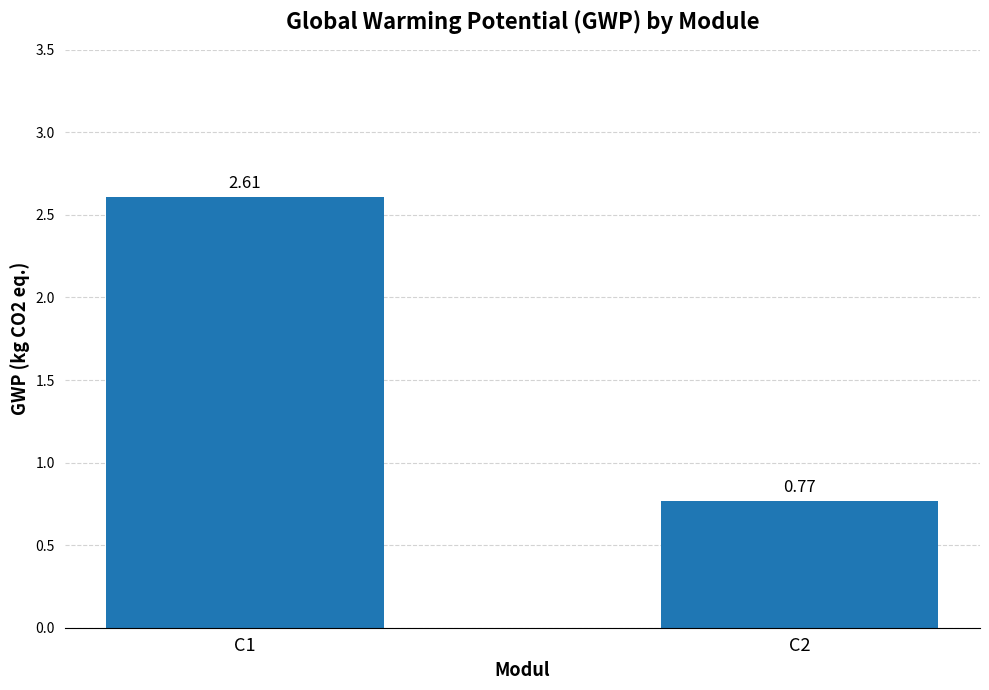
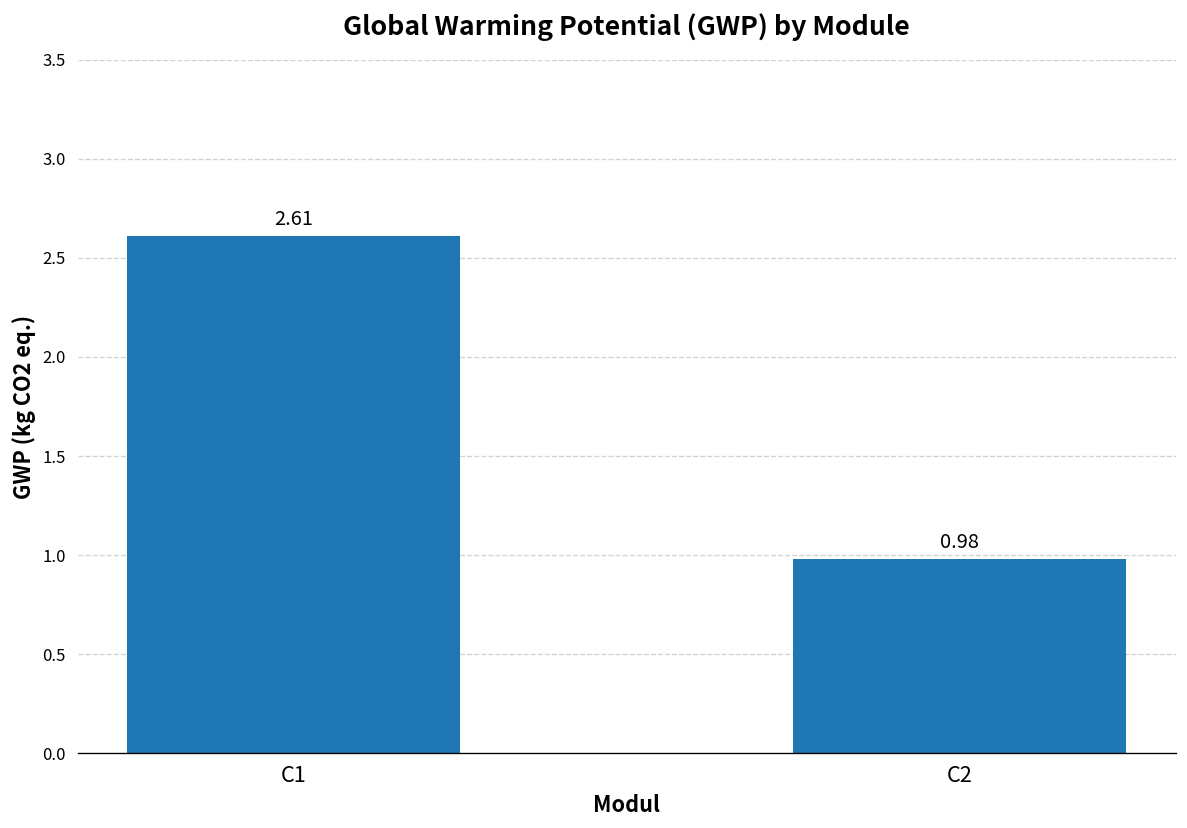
C2: 0.77 -> 0.98
